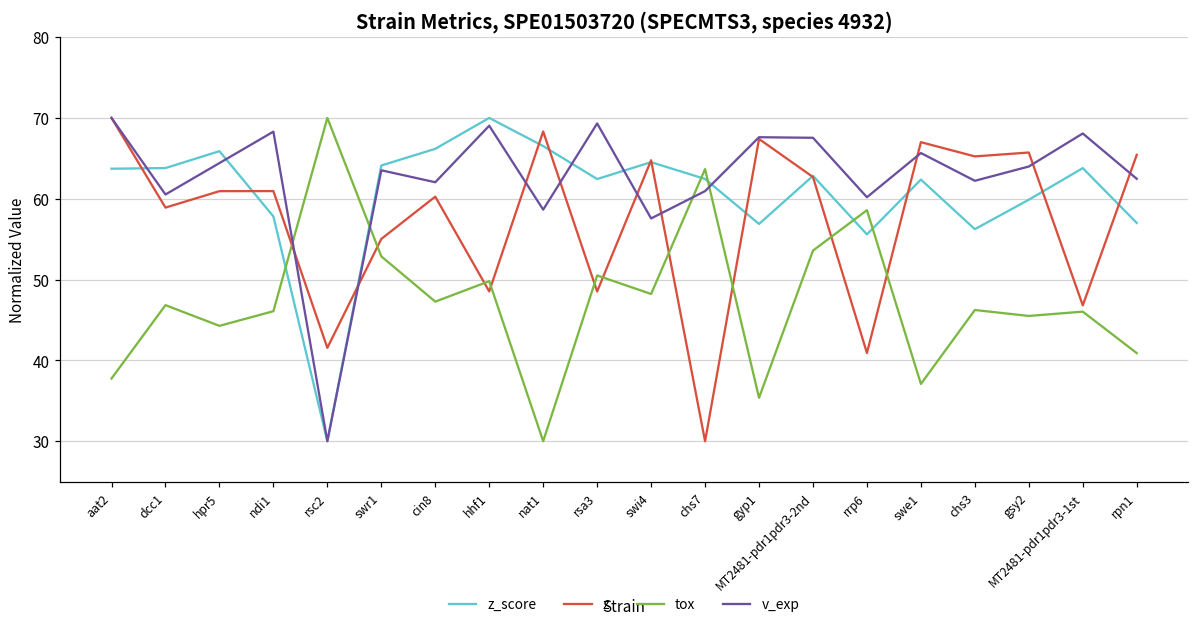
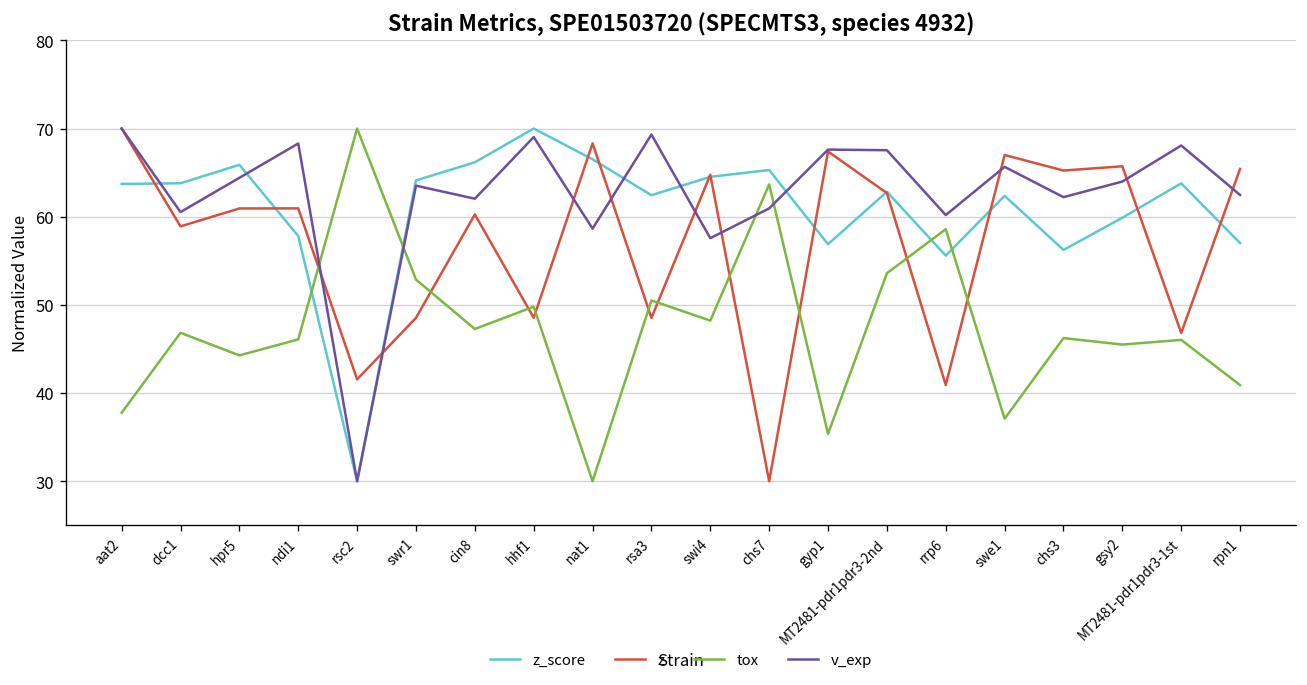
z, swr1: 55 -> 49
z_score, chs7: 62 -> 65
